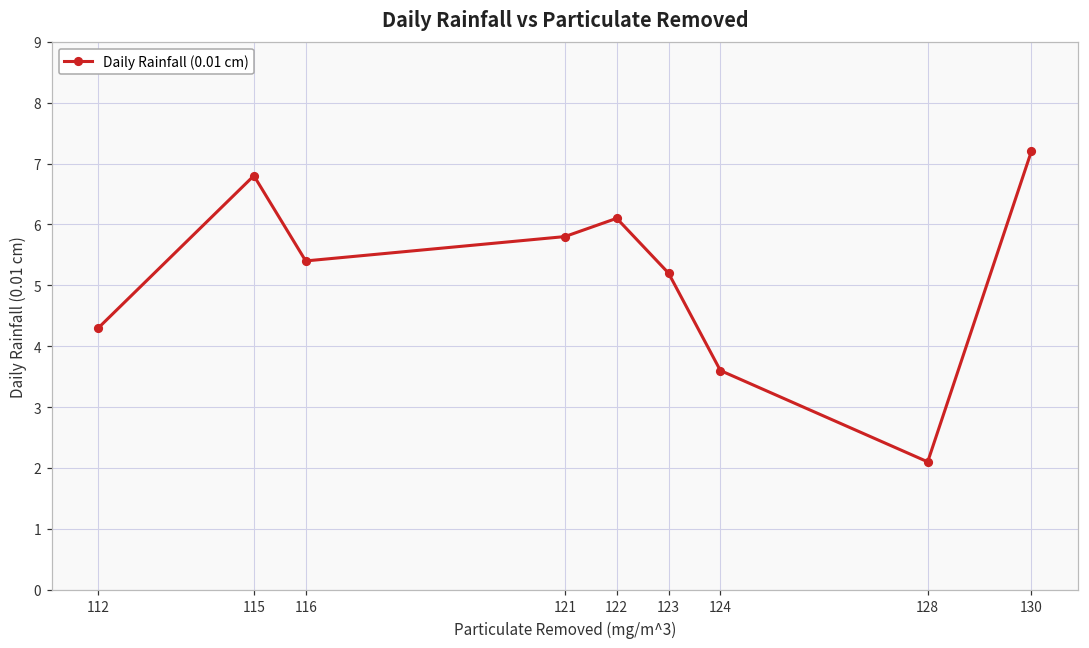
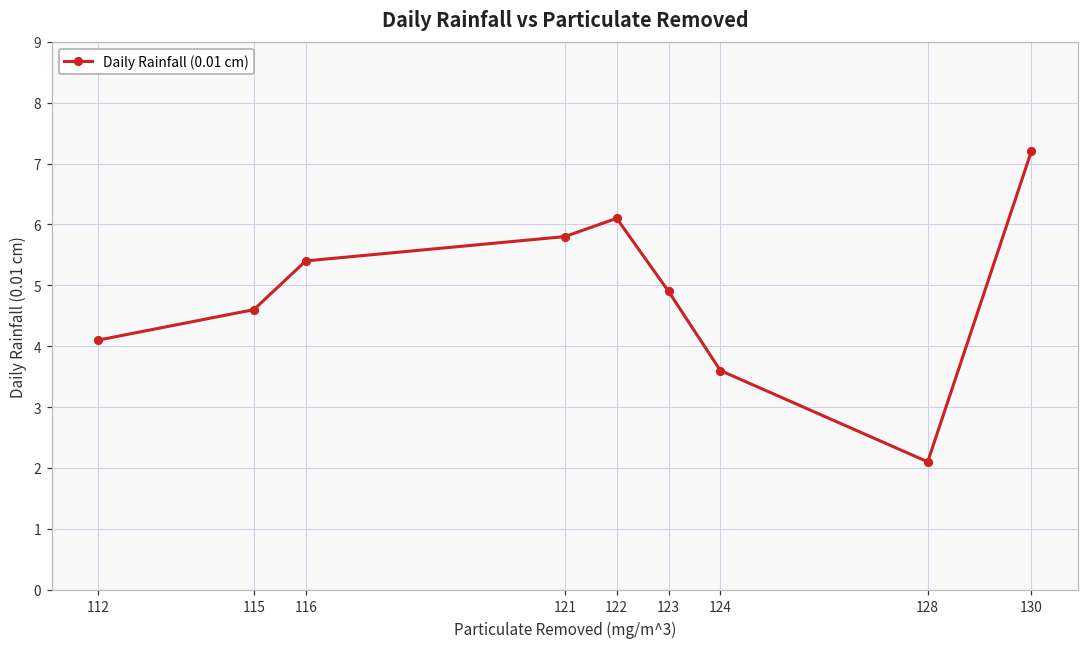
112: 4.3 -> 4.1
115: 6.8 -> 4.6
123: 5.2 -> 4.9
